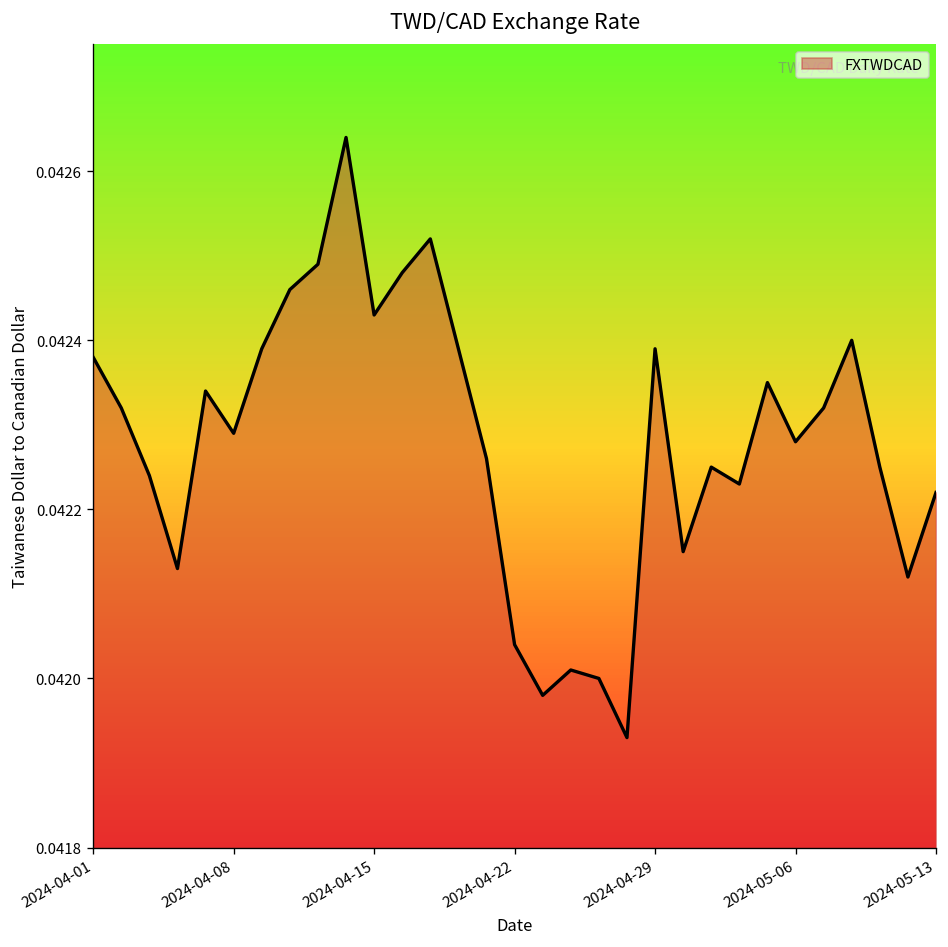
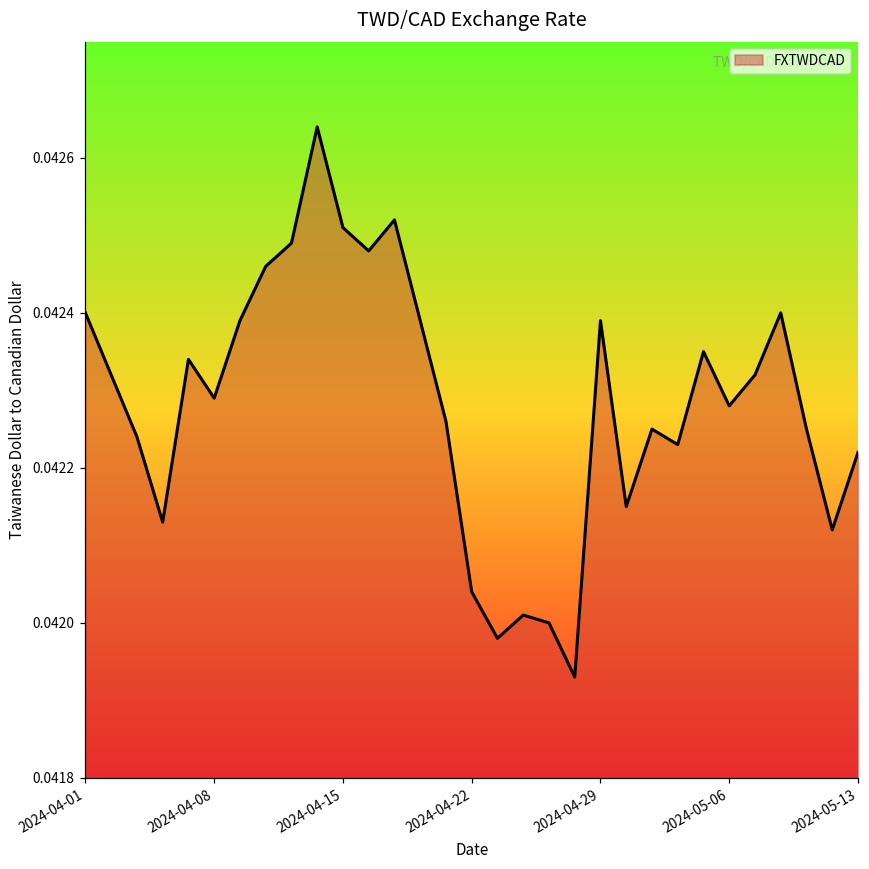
2024-04-01: 0.04238 -> 0.04240
2024-04-15: 0.04243 -> 0.04251
